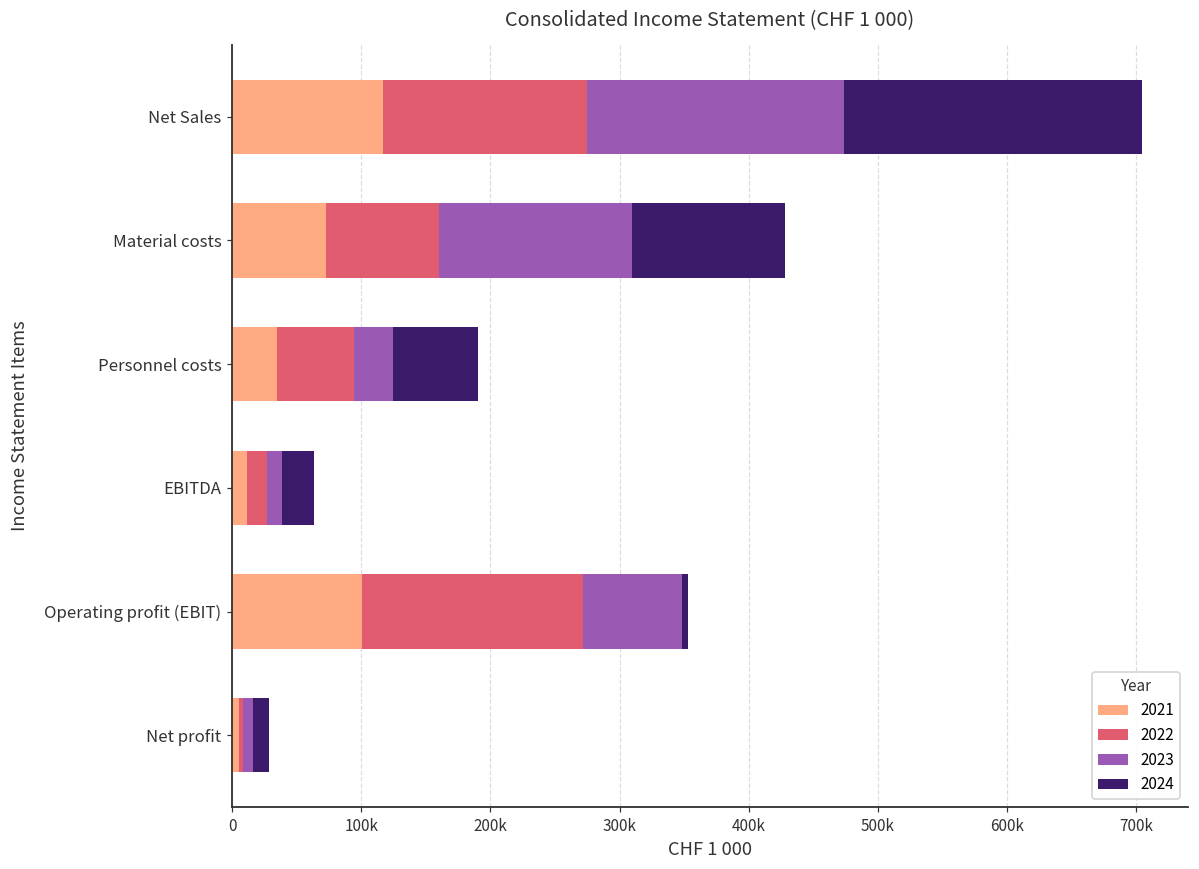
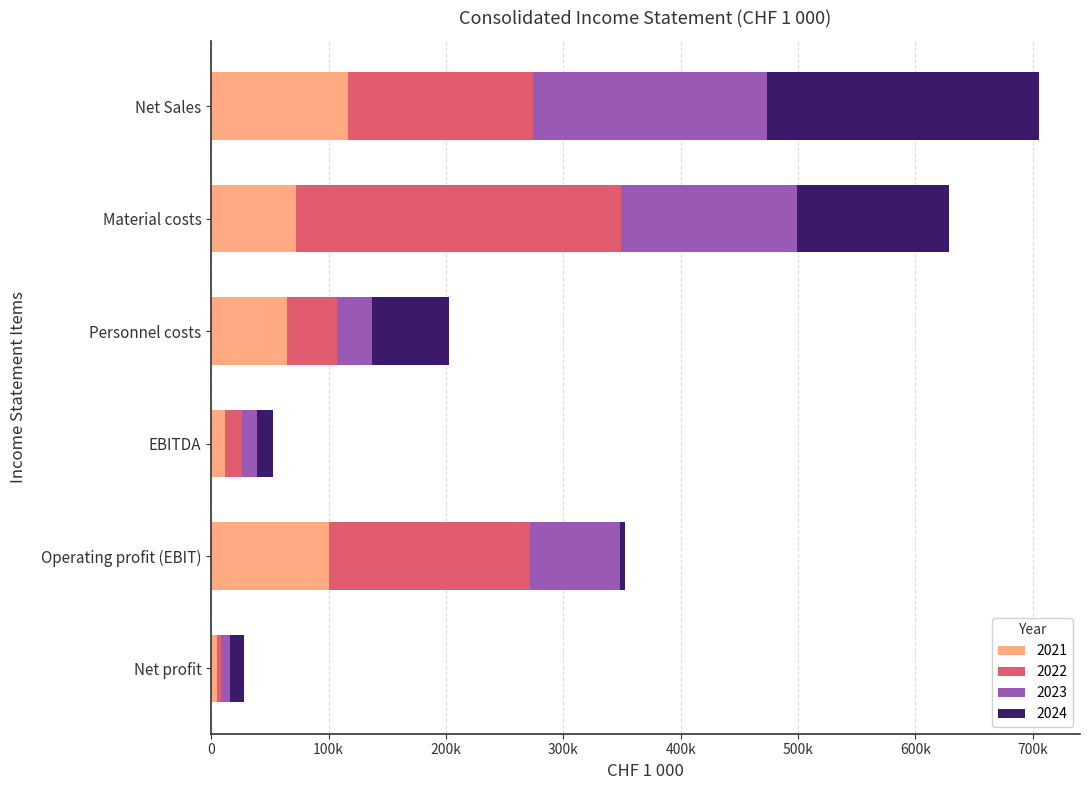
2022, Material costs: 88000 -> 277000
2024, Material costs: 119000 -> 130000
2021, Personnel costs: 35000 -> 65000
2022, Personnel costs: 60000 -> 42000
2024, EBITDA: 25000 -> 14000
